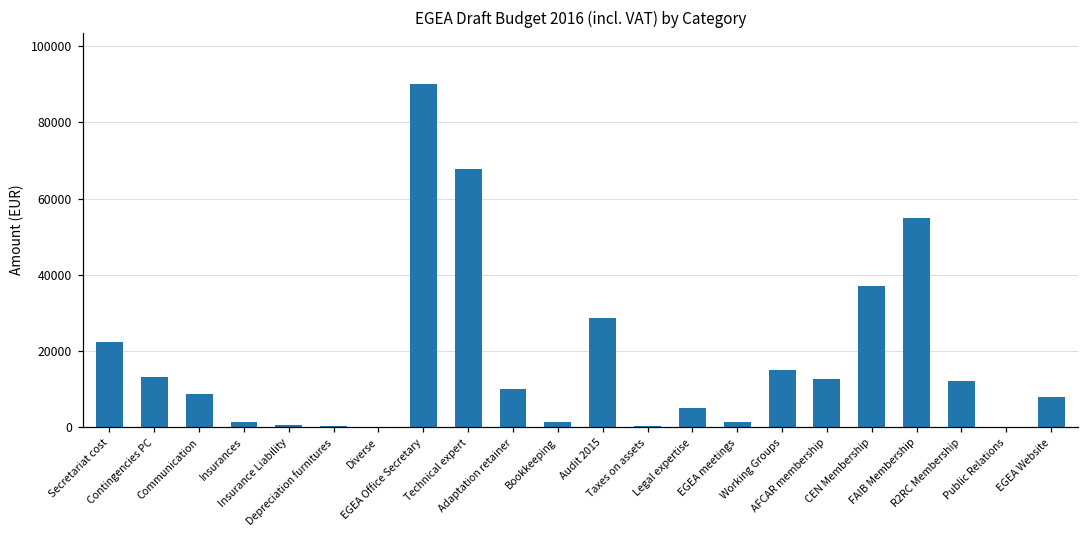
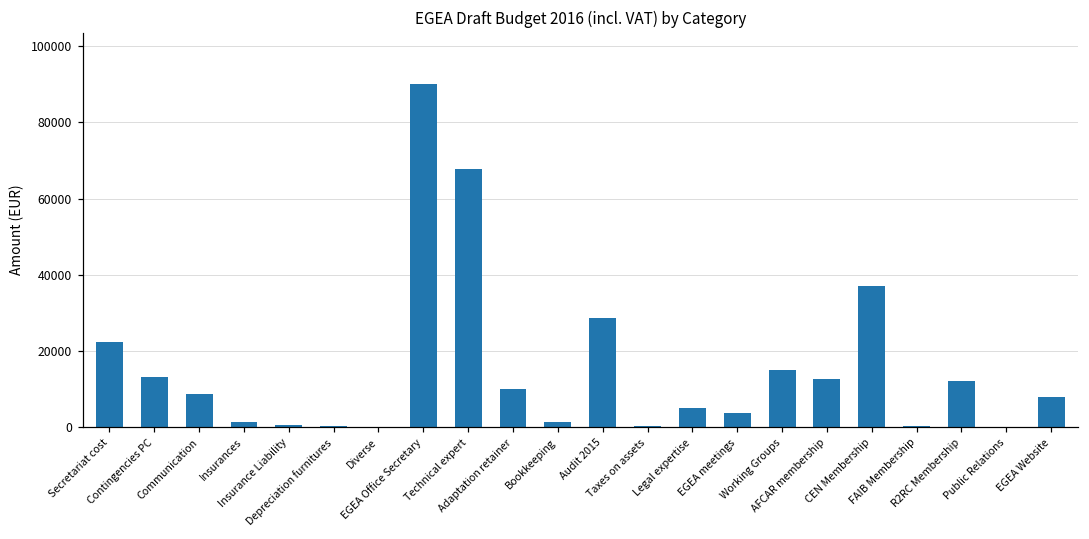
EGEA meetings: 1000 -> 4000
FAIB Membership: 55000 -> 0
